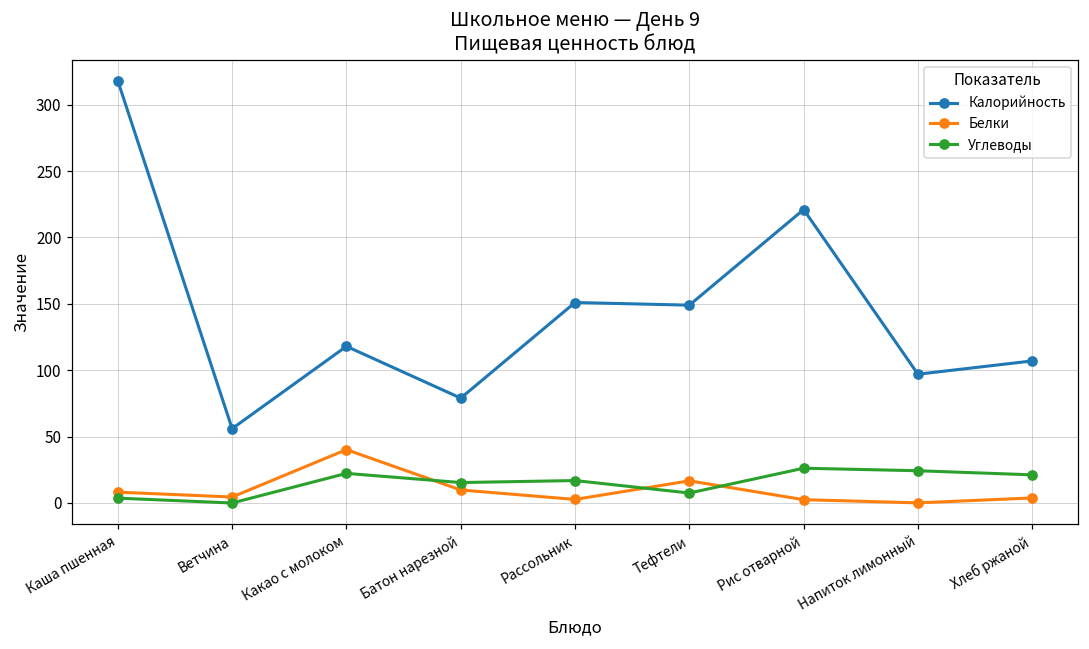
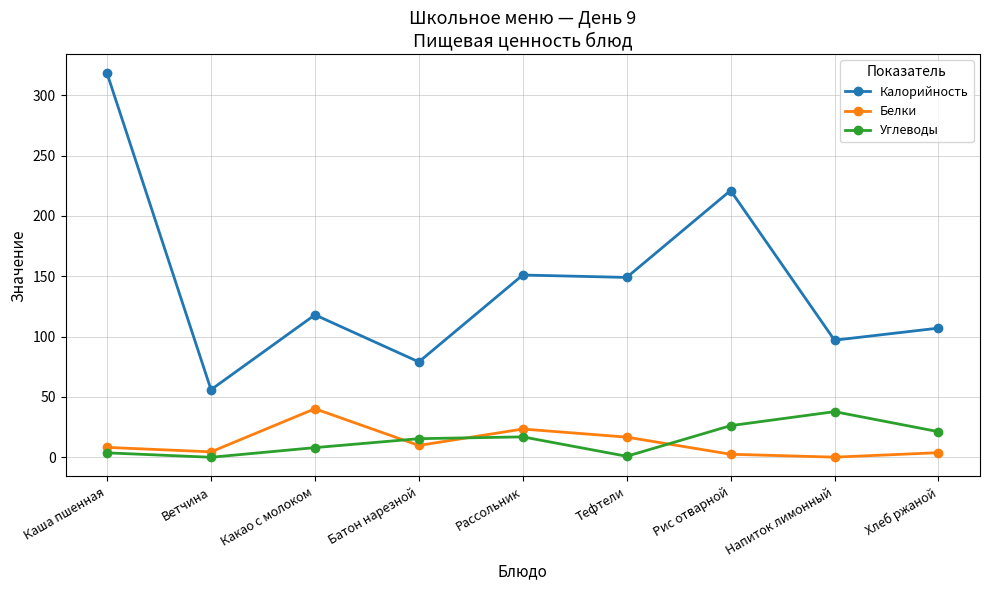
Углеводы, Какао с молоком: 22 -> 8
Белки, Рассольник: 3 -> 23
Углеводы, Тефтели: 8 -> 1
Углеводы, Напиток лимонный: 24 -> 38
